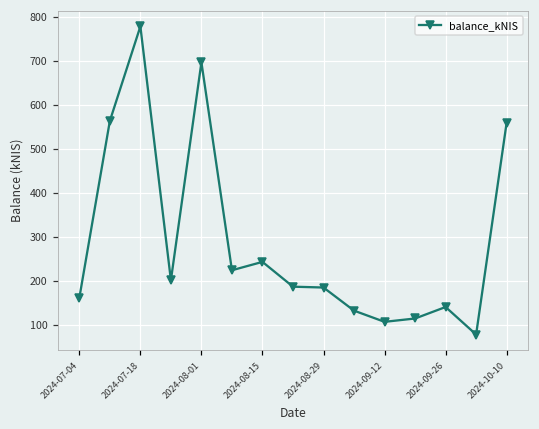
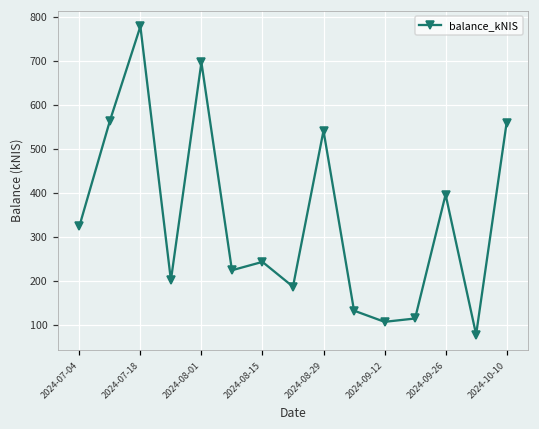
2024-07-04: 160 -> 320
2024-08-29: 190 -> 540
2024-09-26: 140 -> 400
